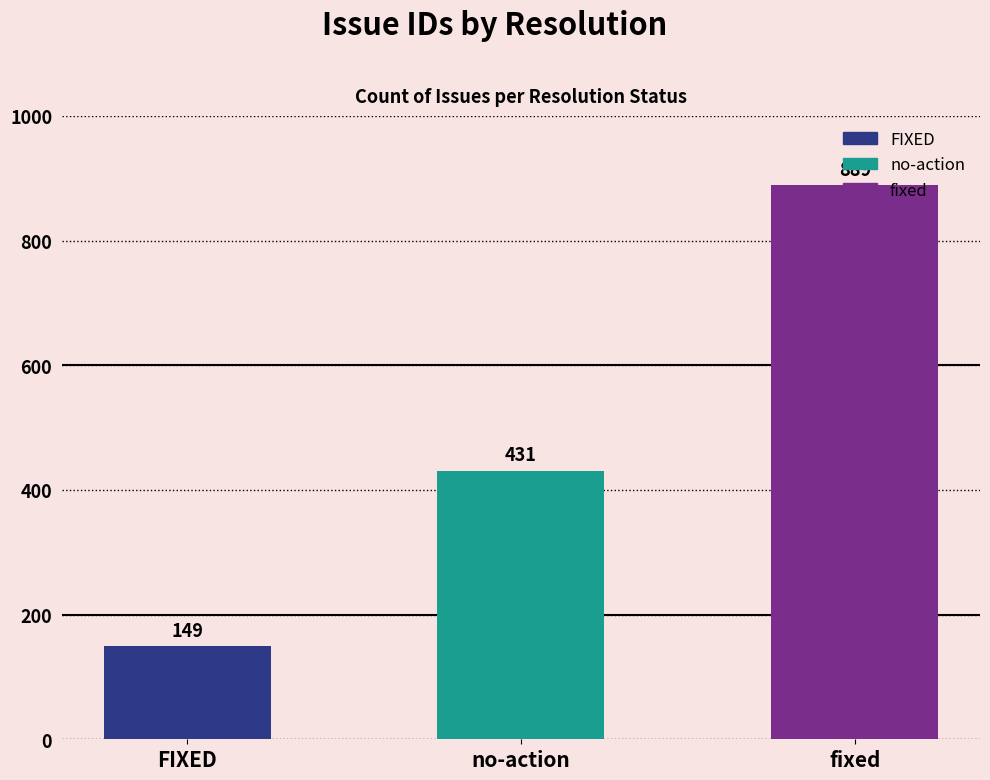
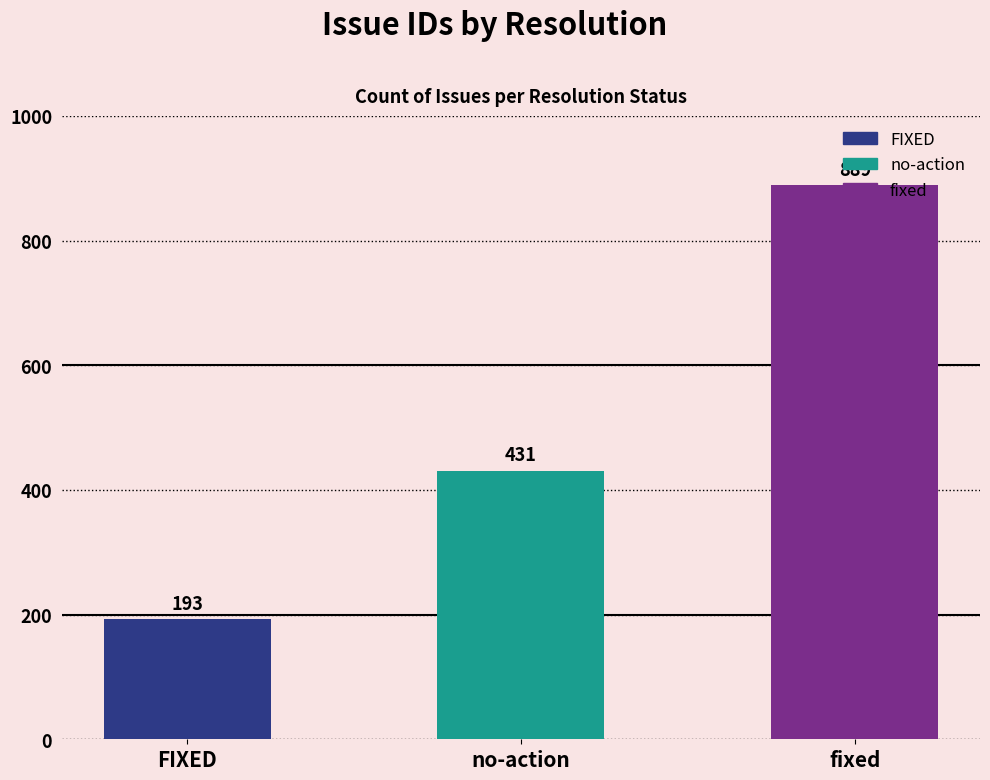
FIXED: 149 -> 193
